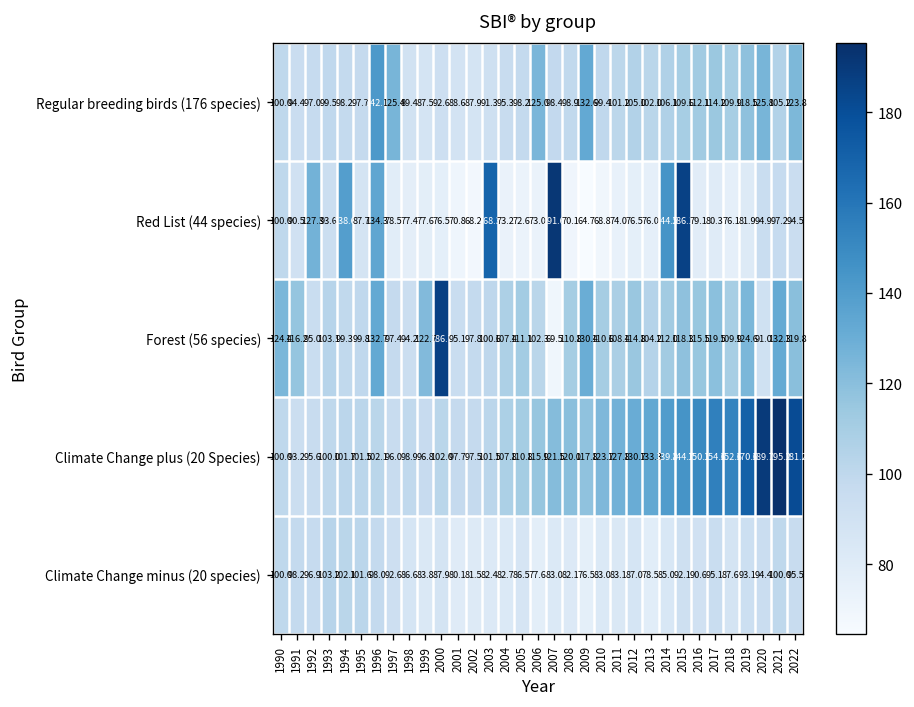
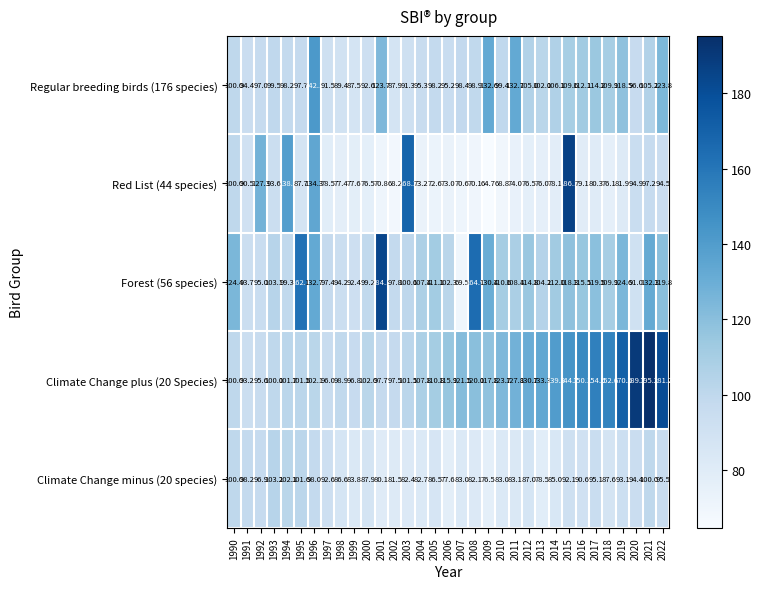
Regular breeding birds (176 species), 1997: 125.4 -> 91.5
Regular breeding birds (176 species), 2001: 88.6 -> 123.7
Regular breeding birds (176 species), 2006: 125.0 -> 95.2
Regular breeding birds (176 species), 2011: 101.2 -> 132.7
Regular breeding birds (176 species), 2020: 125.8 -> 96.6
Red List (44 species), 2007: 191.6 -> 70.6
Red List (44 species), 2014: 144.5 -> 78.1
Forest (56 species), 1991: 116.2 -> 93.7
Forest (56 species), 1995: 99.8 -> 162.1
Forest (56 species), 1999: 122.7 -> 92.4
Forest (56 species), 2000: 186.7 -> 99.2
Forest (56 species), 2001: 95.1 -> 184.1
Forest (56 species), 2008: 110.8 -> 164.9
